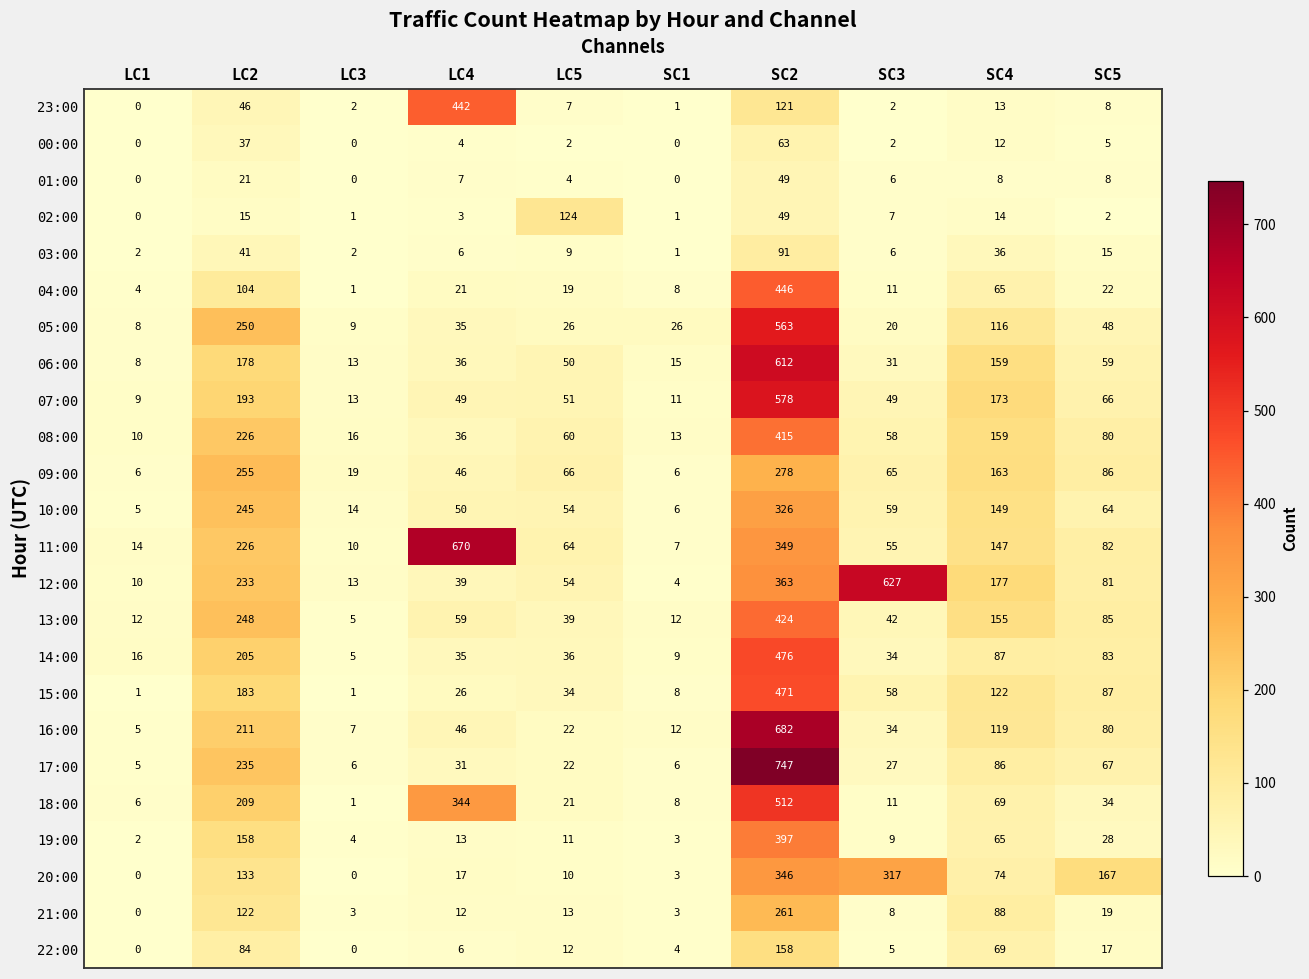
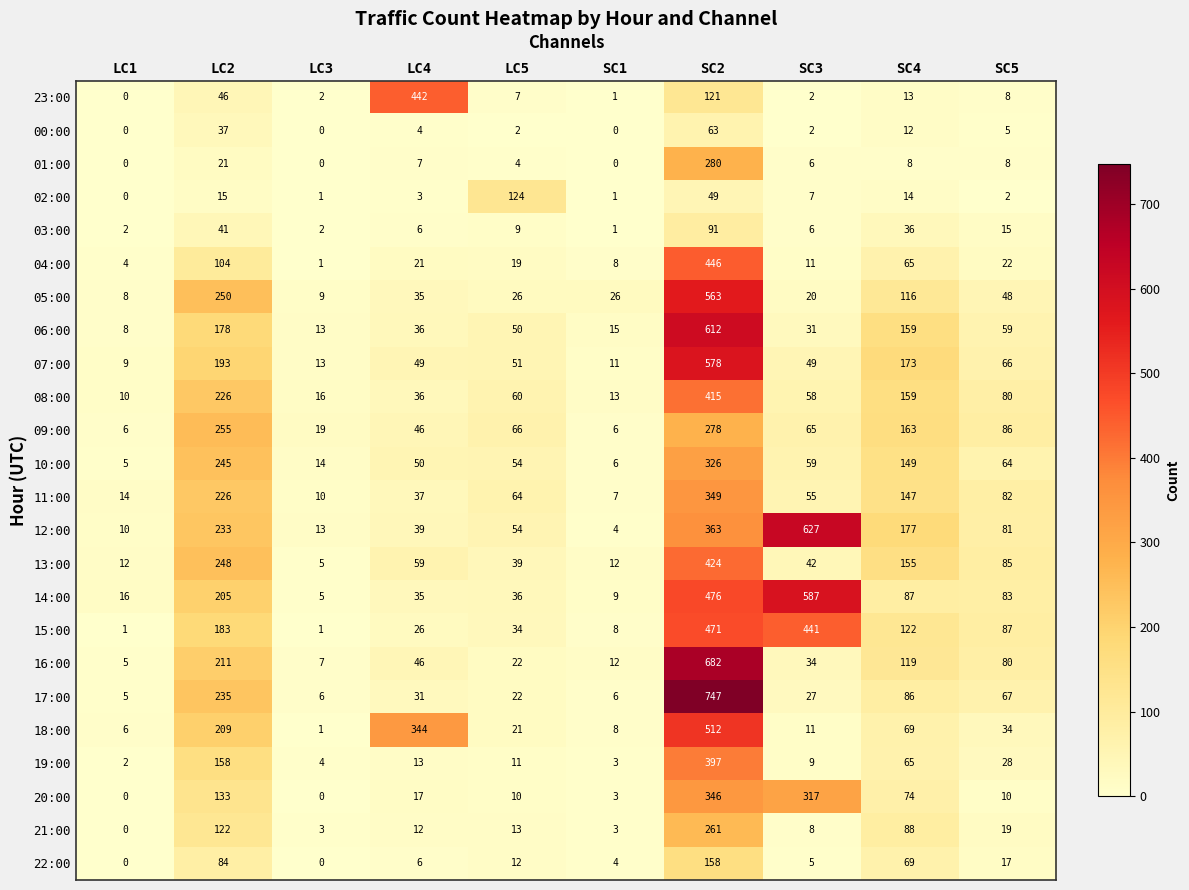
01:00, SC2: 49 -> 280
11:00, LC4: 670 -> 37
14:00, SC3: 34 -> 587
15:00, SC3: 58 -> 441
20:00, SC5: 167 -> 10
